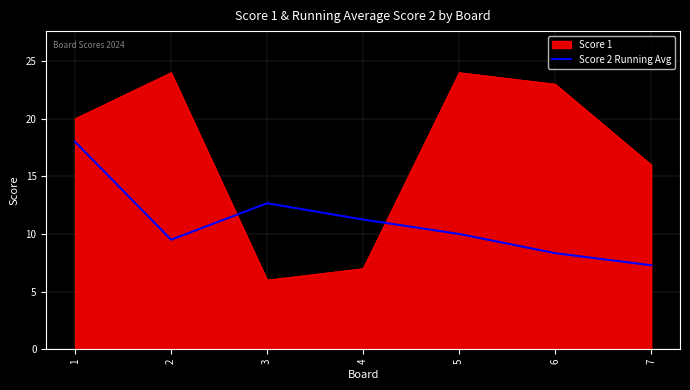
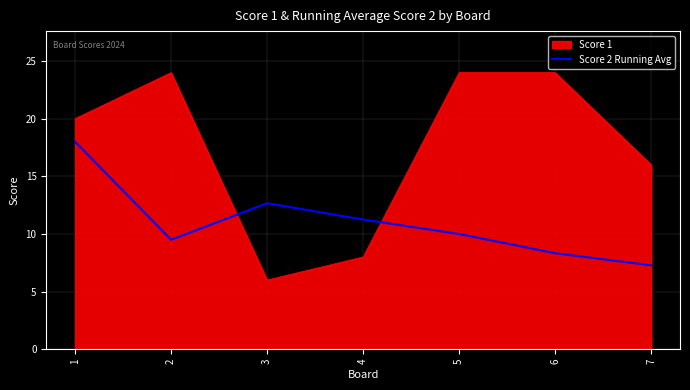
Score 1, 4: 7 -> 8
Score 1, 6: 23 -> 24
